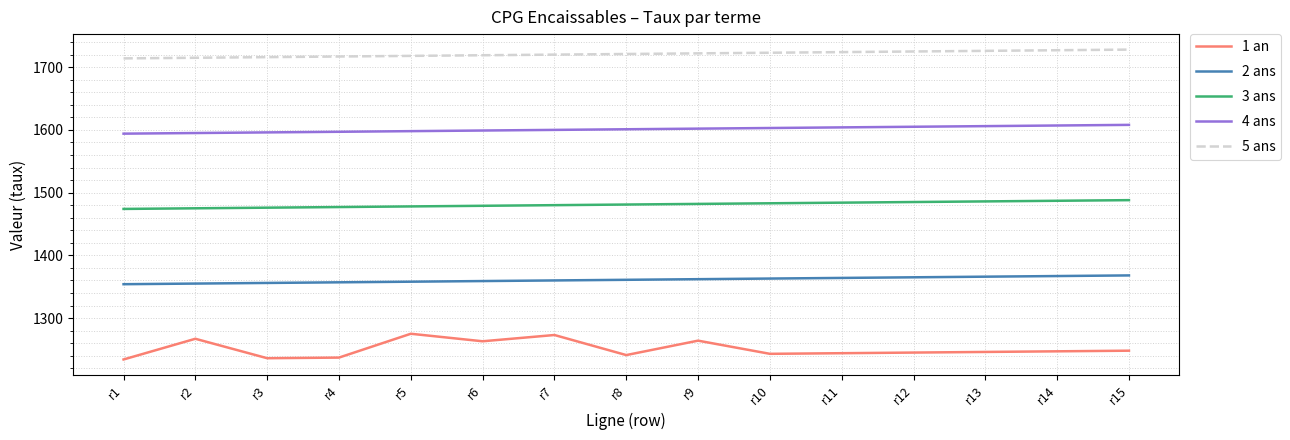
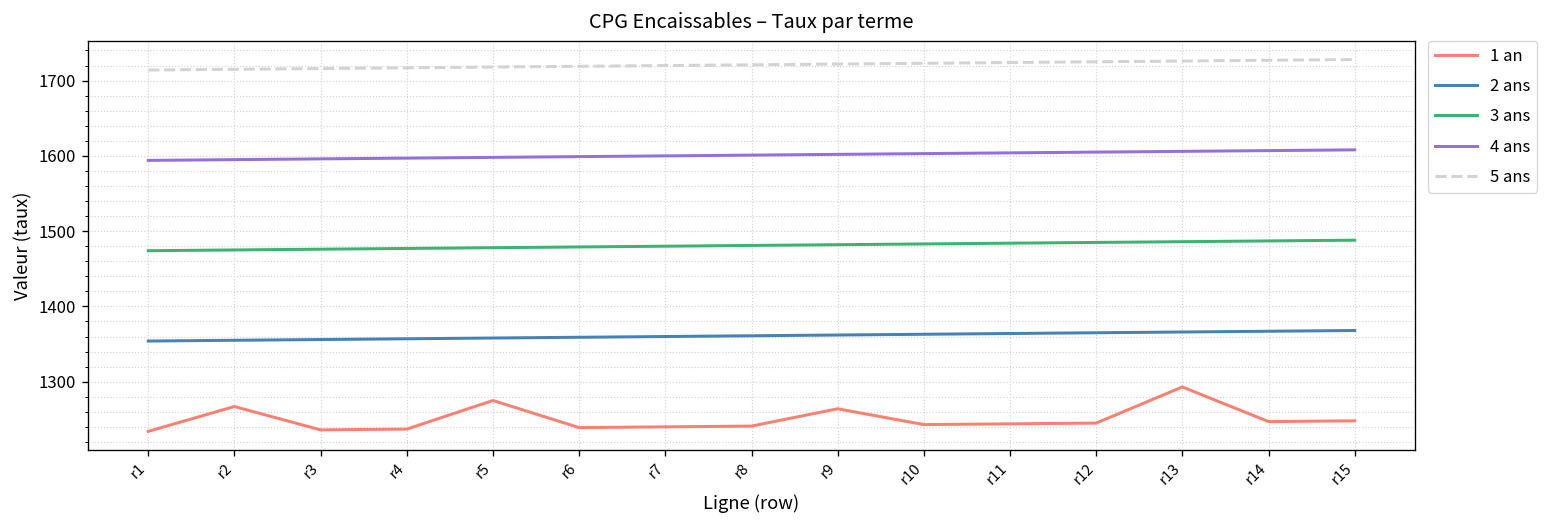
1 an, r6: 1260 -> 1240
1 an, r7: 1270 -> 1240
1 an, r13: 1250 -> 1290
